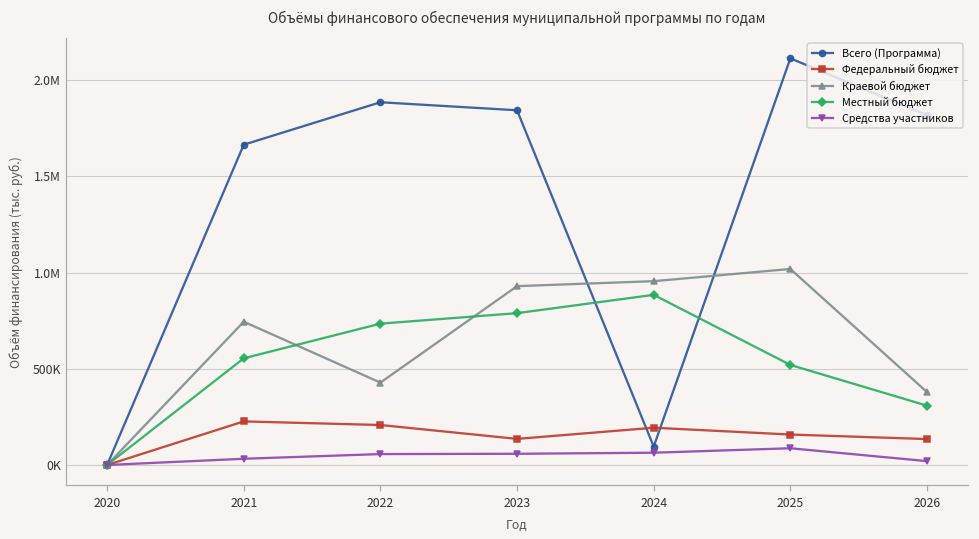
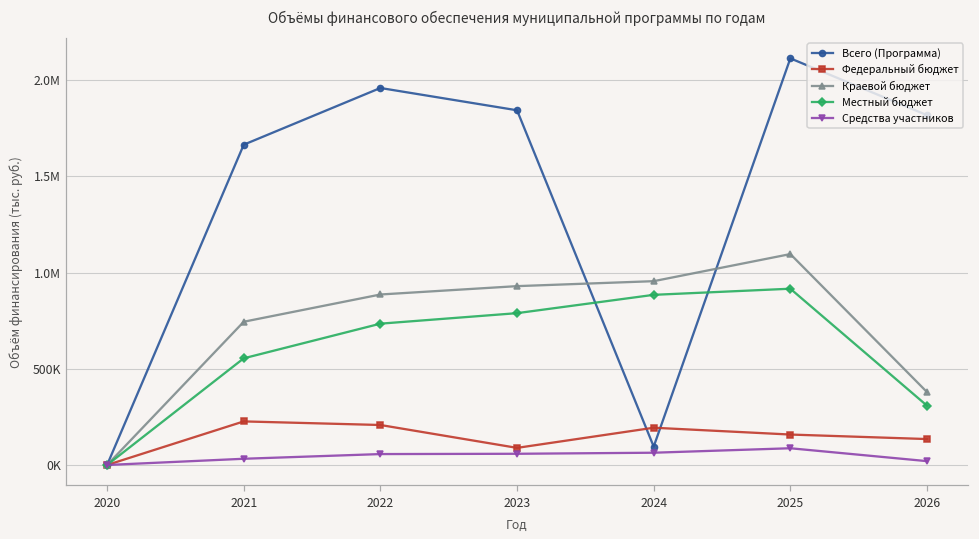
Всего (Программа), 2022: 1890000 -> 1960000
Краевой бюджет, 2022: 430000 -> 890000
Федеральный бюджет, 2023: 140000 -> 90000
Краевой бюджет, 2025: 1020000 -> 1100000
Местный бюджет, 2025: 520000 -> 920000
